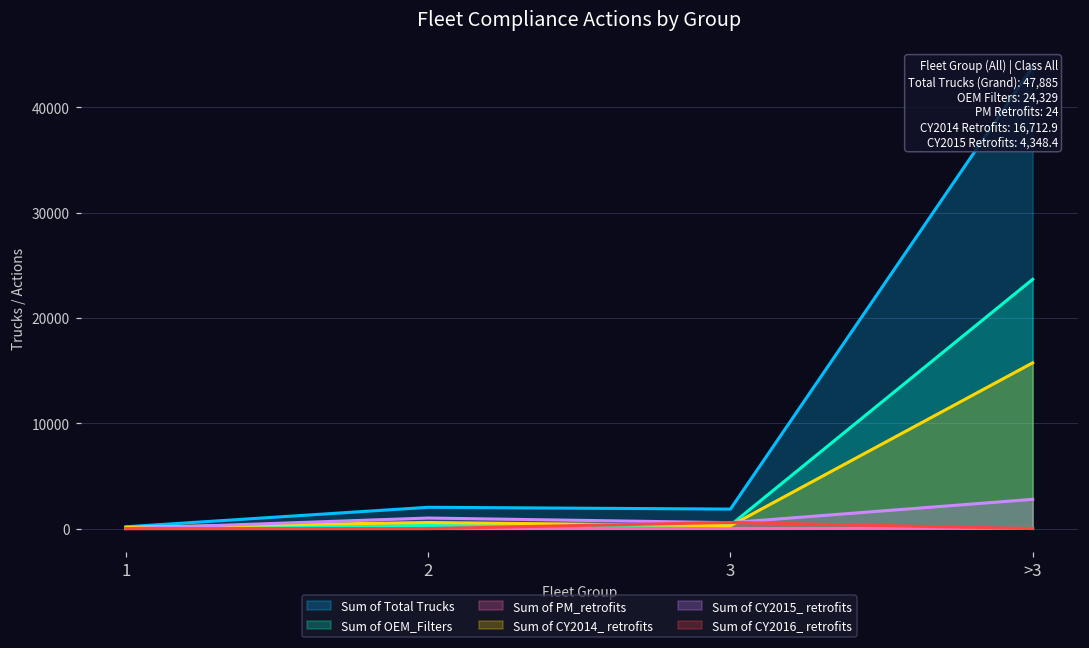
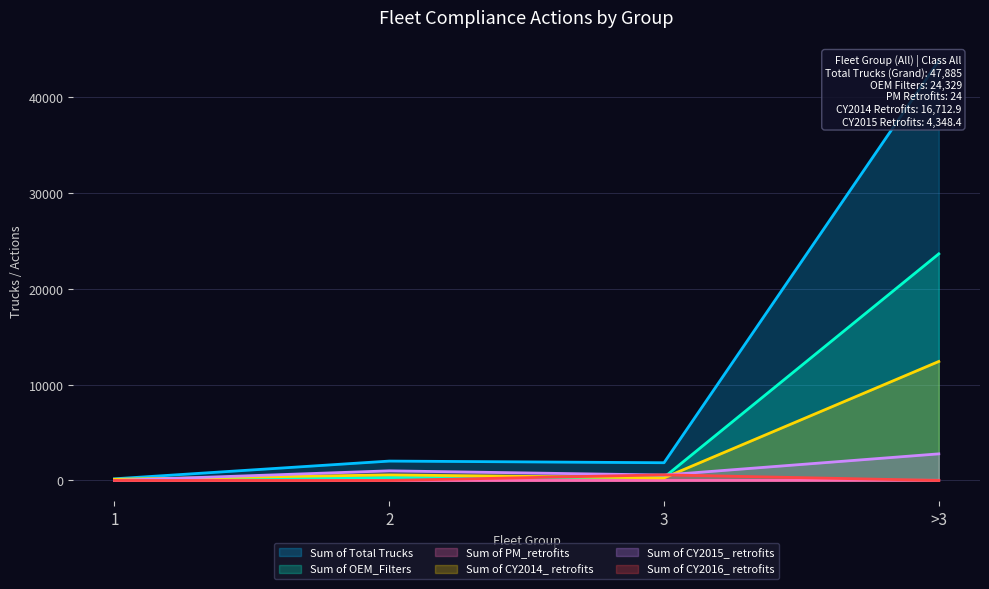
Sum of CY2014_ retrofits, >3: 16000 -> 12000
